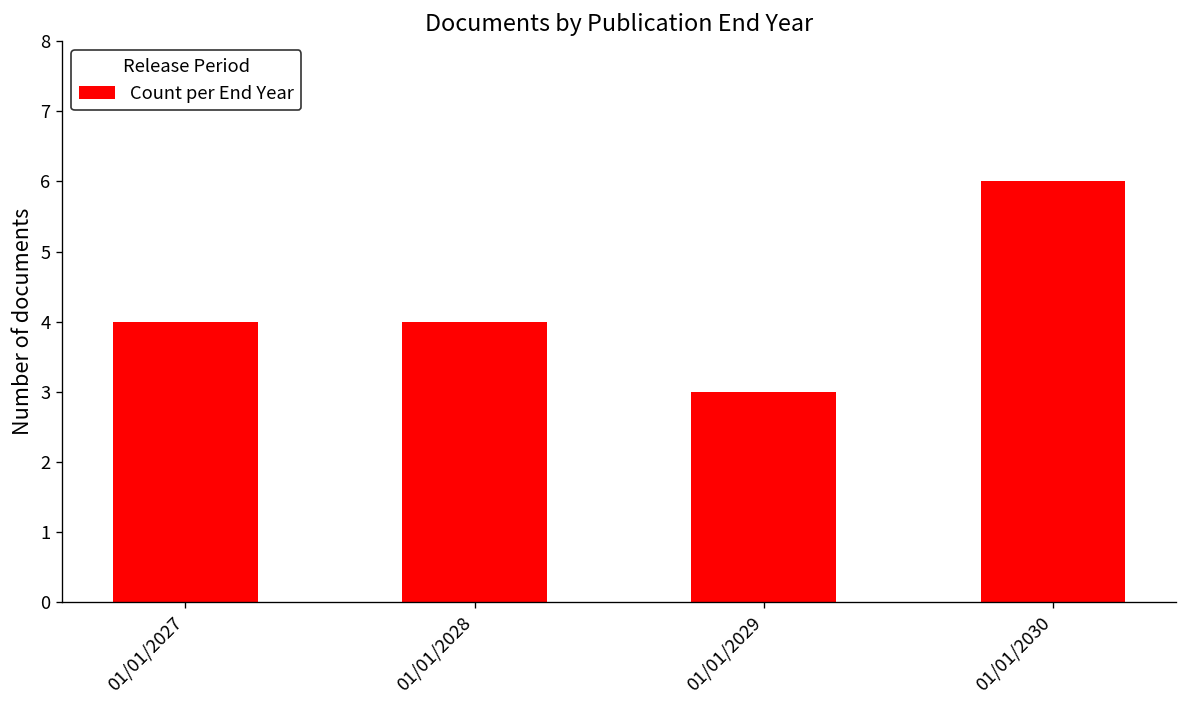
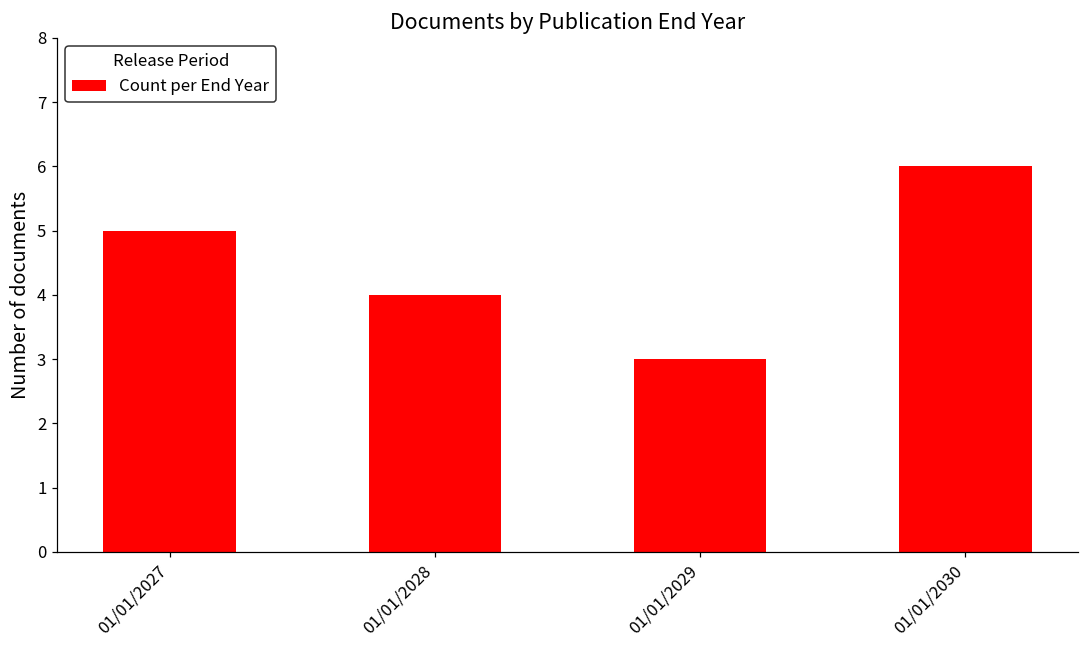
01/01/2027: 4 -> 5
